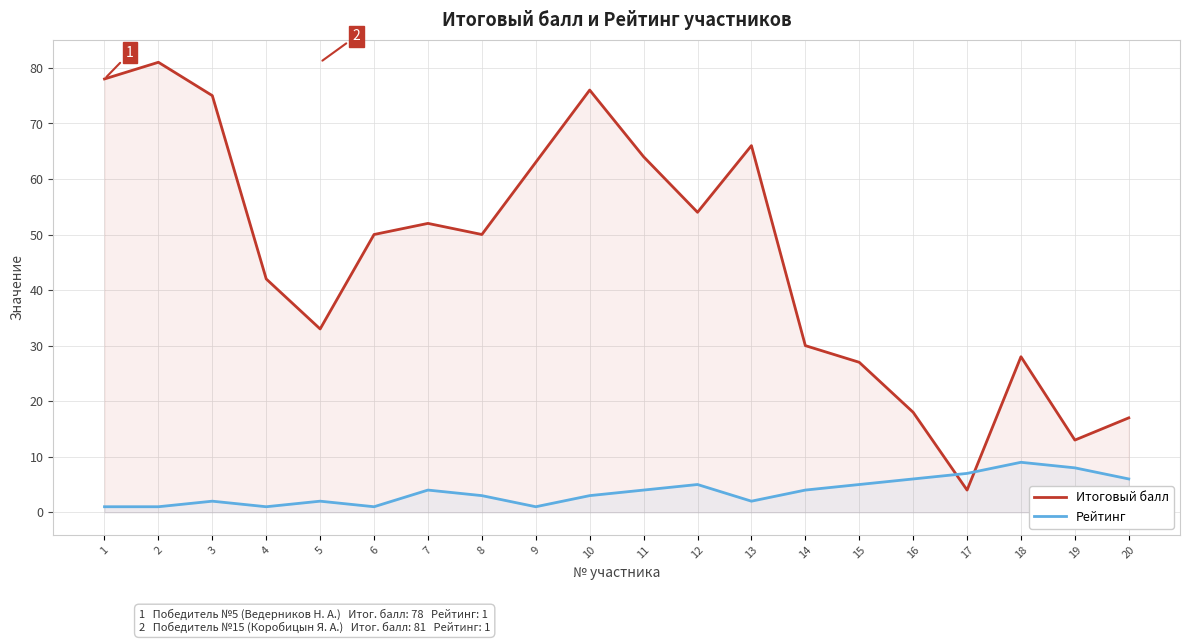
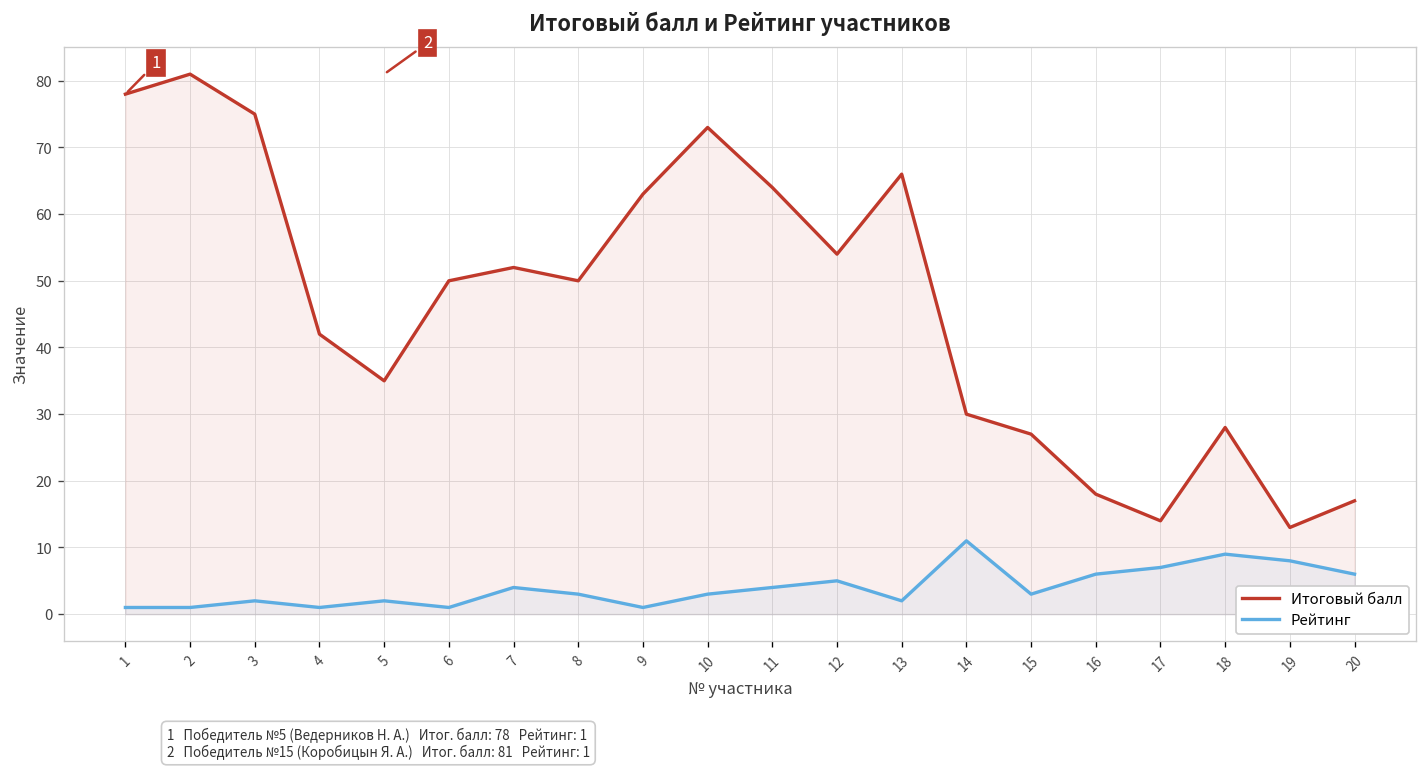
Итоговый балл, 5: 33 -> 35
Итоговый балл, 10: 76 -> 73
Рейтинг, 14: 4 -> 11
Рейтинг, 15: 5 -> 3
Итоговый балл, 17: 4 -> 14
